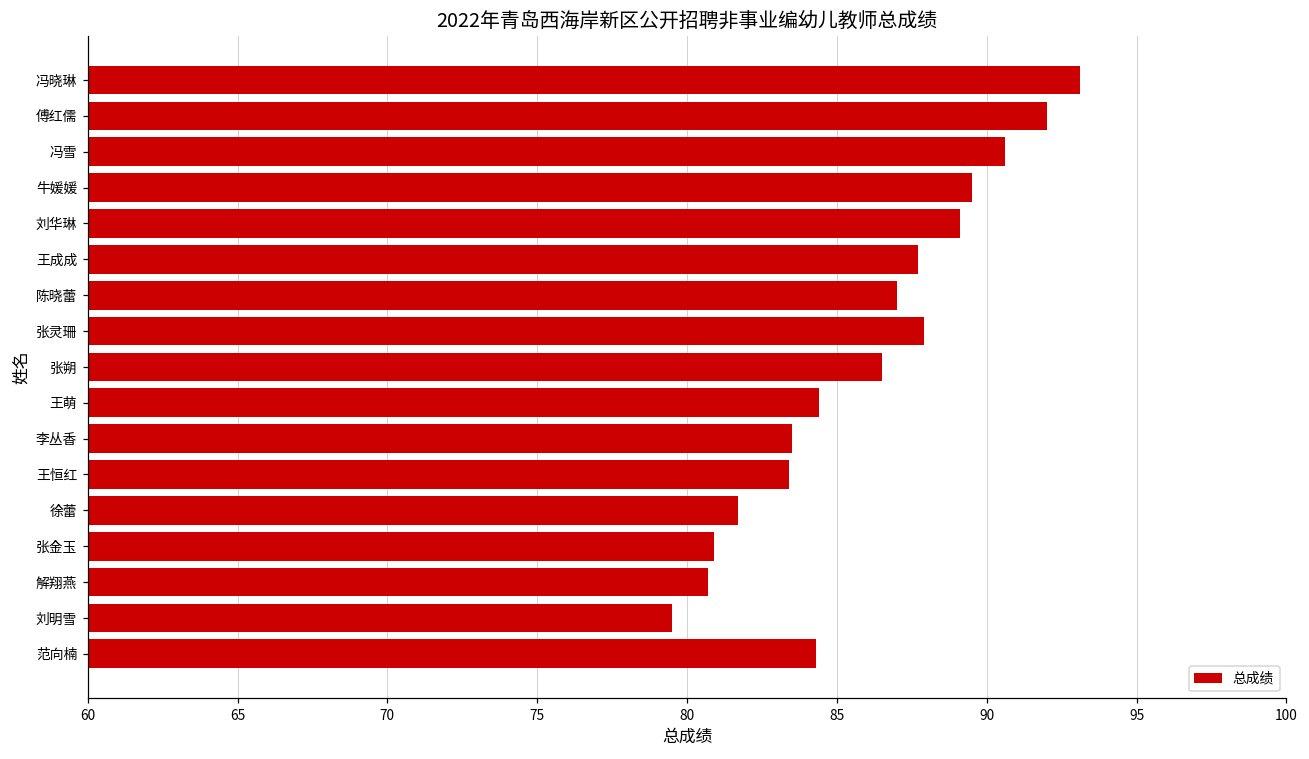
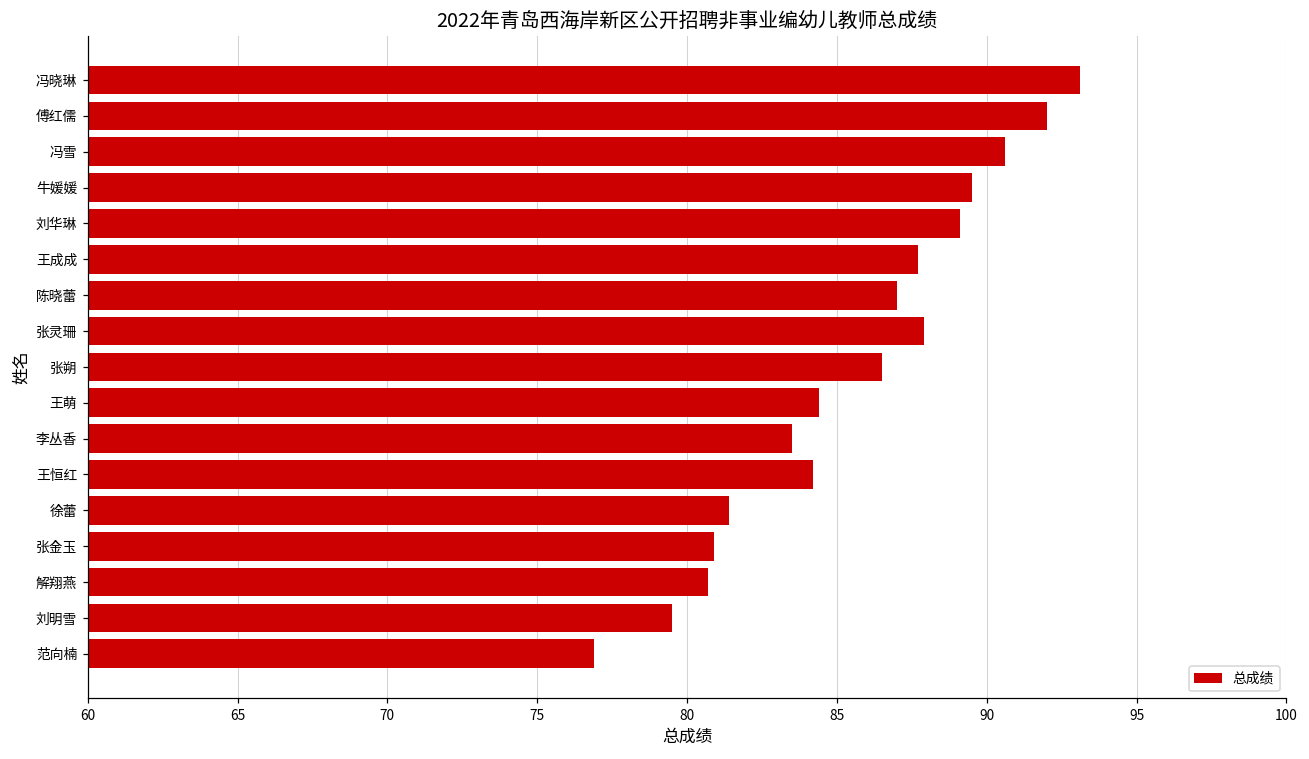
王恒红: 83.4 -> 84.2
徐蕾: 81.7 -> 81.4
范向楠: 84.3 -> 76.9
